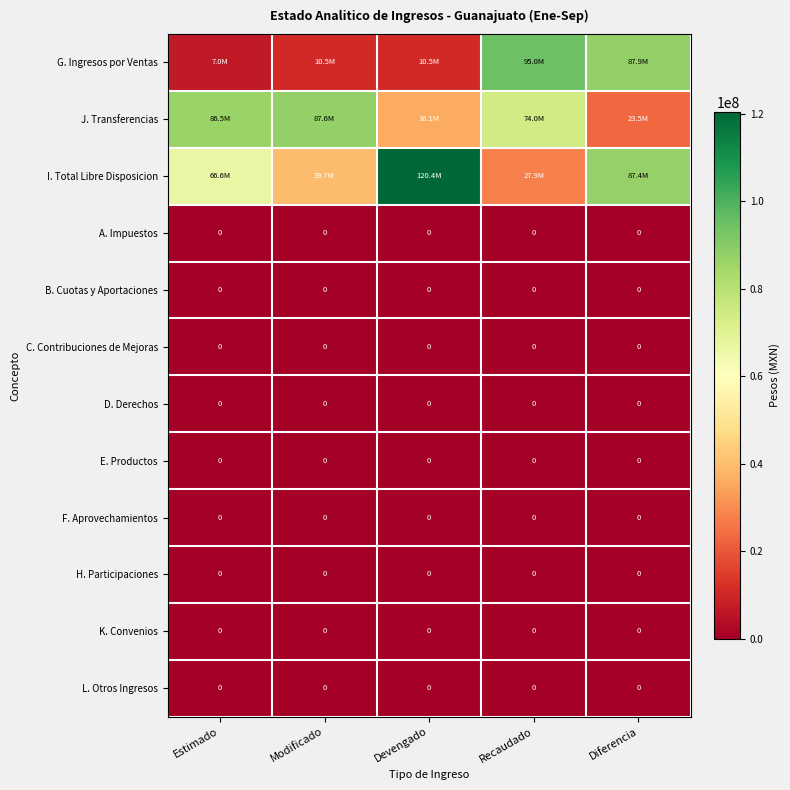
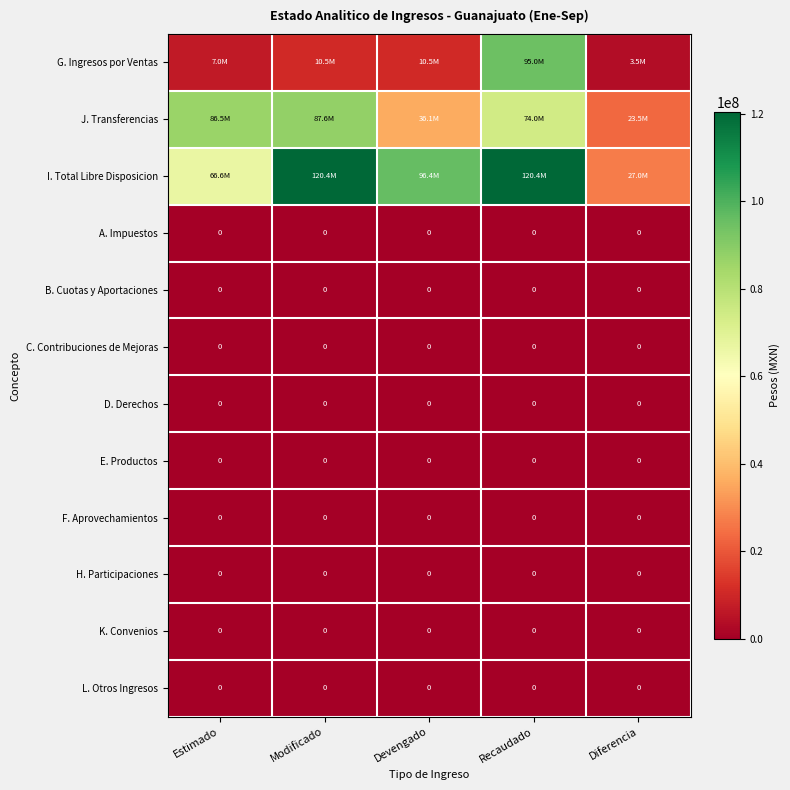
G. Ingresos por Ventas, Diferencia: 87.9M -> 3.5M
I. Total Libre Disposicion, Modificado: 39.7M -> 120.4M
I. Total Libre Disposicion, Devengado: 120.4M -> 96.4M
I. Total Libre Disposicion, Recaudado: 27.9M -> 120.4M
I. Total Libre Disposicion, Diferencia: 87.4M -> 27.0M
